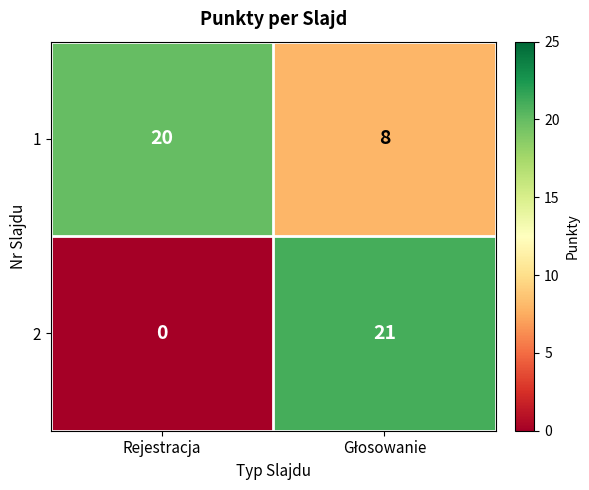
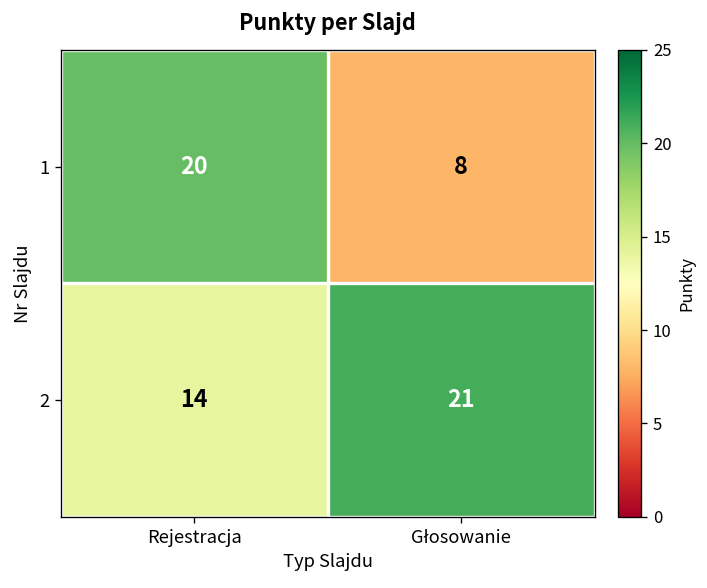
2, Rejestracja: 0 -> 14
